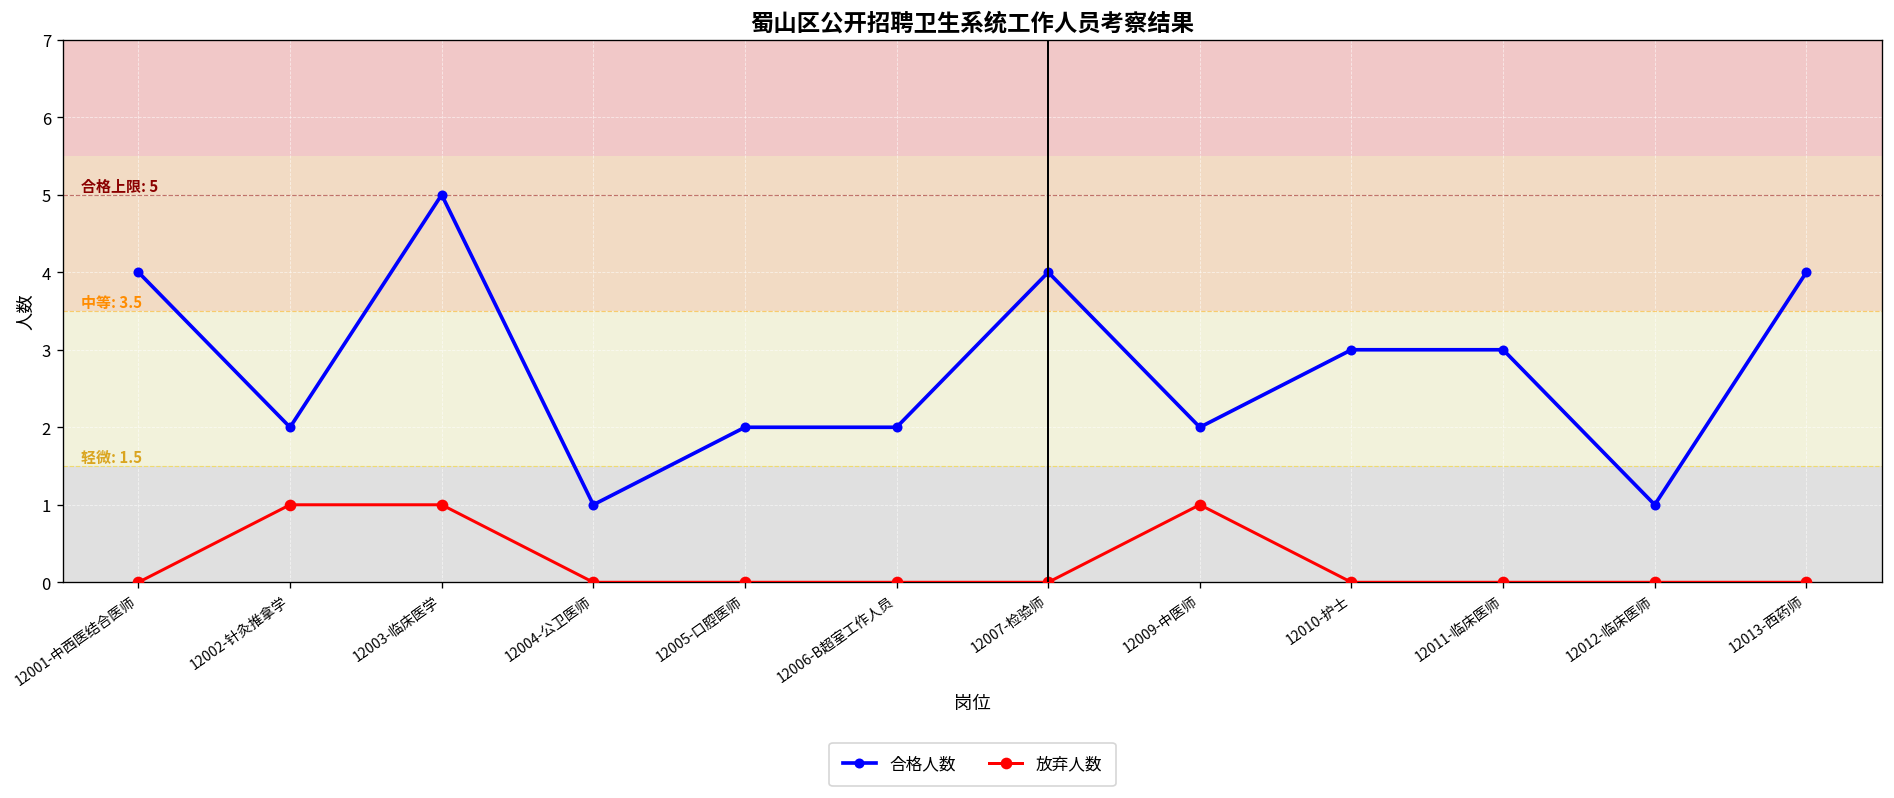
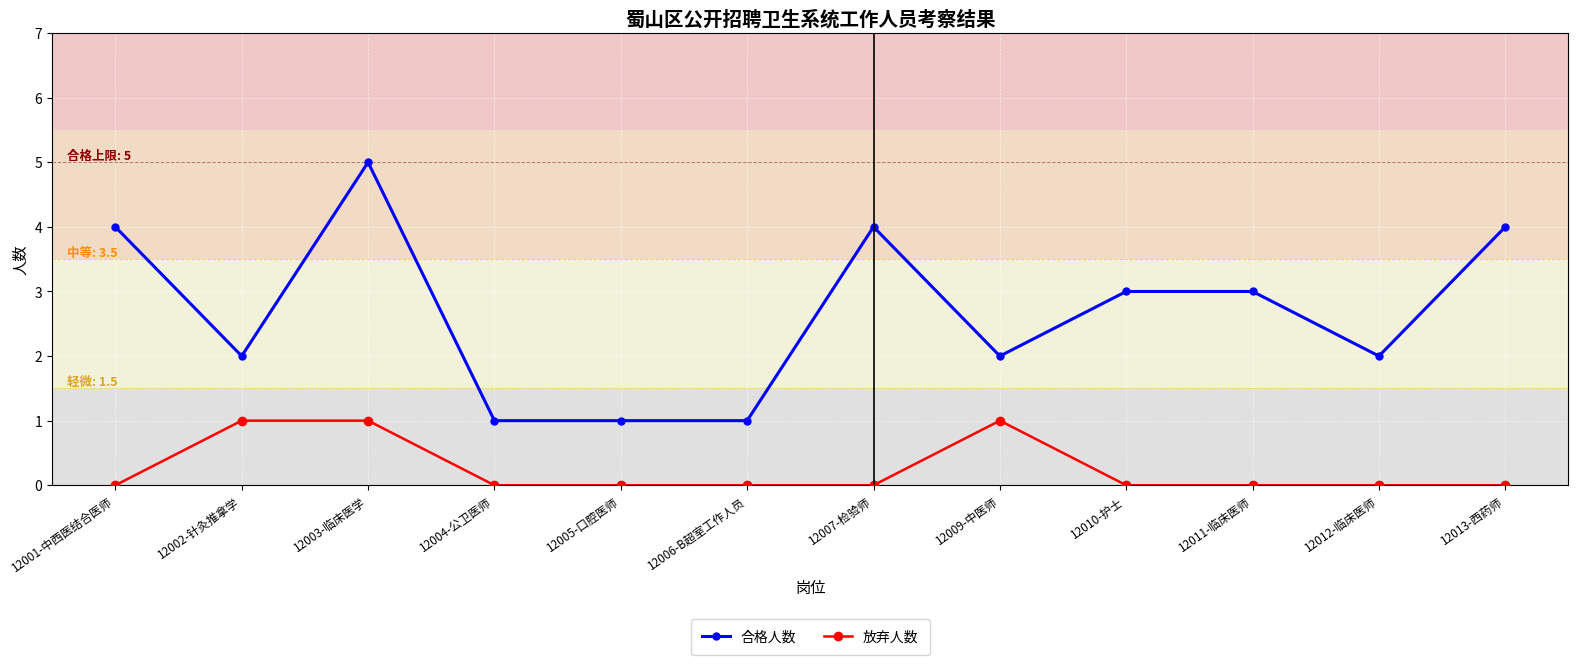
合格人数, 12005-口腔医师: 2 -> 1
合格人数, 12006-B超室工作人员: 2 -> 1
合格人数, 12012-临床医师: 1 -> 2
